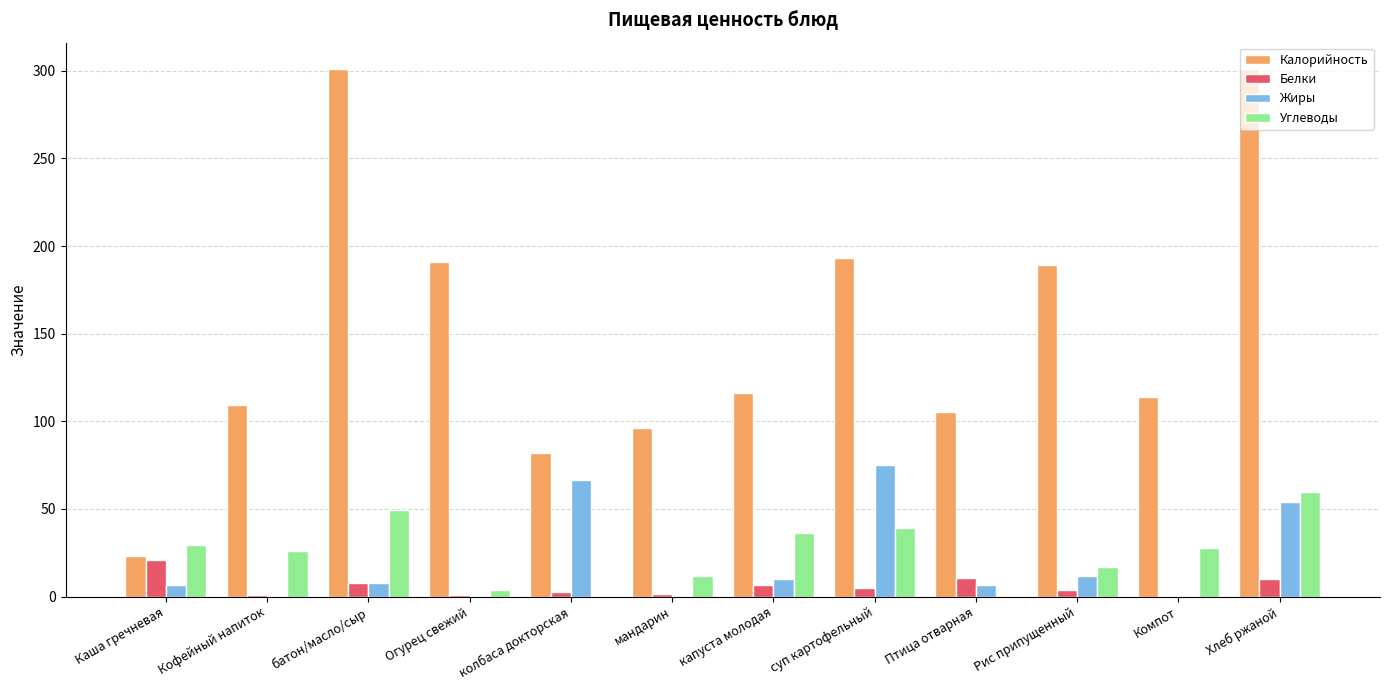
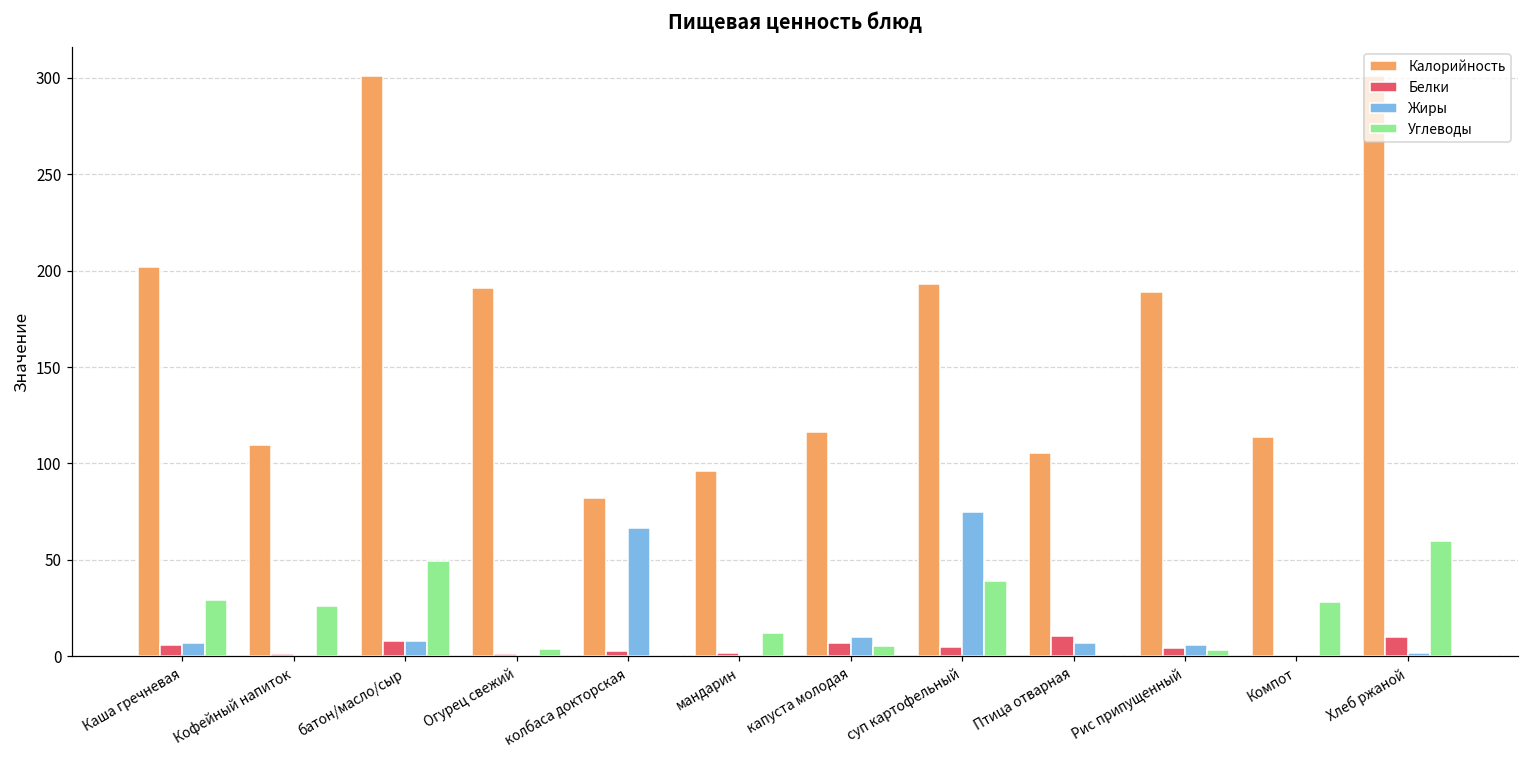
Калорийность, Каша гречневая: 23 -> 202
Белки, Каша гречневая: 21 -> 6
Углеводы, капуста молодая: 36 -> 5
Жиры, Рис припущенный: 12 -> 6
Углеводы, Рис припущенный: 17 -> 3
Жиры, Хлеб ржаной: 54 -> 2
